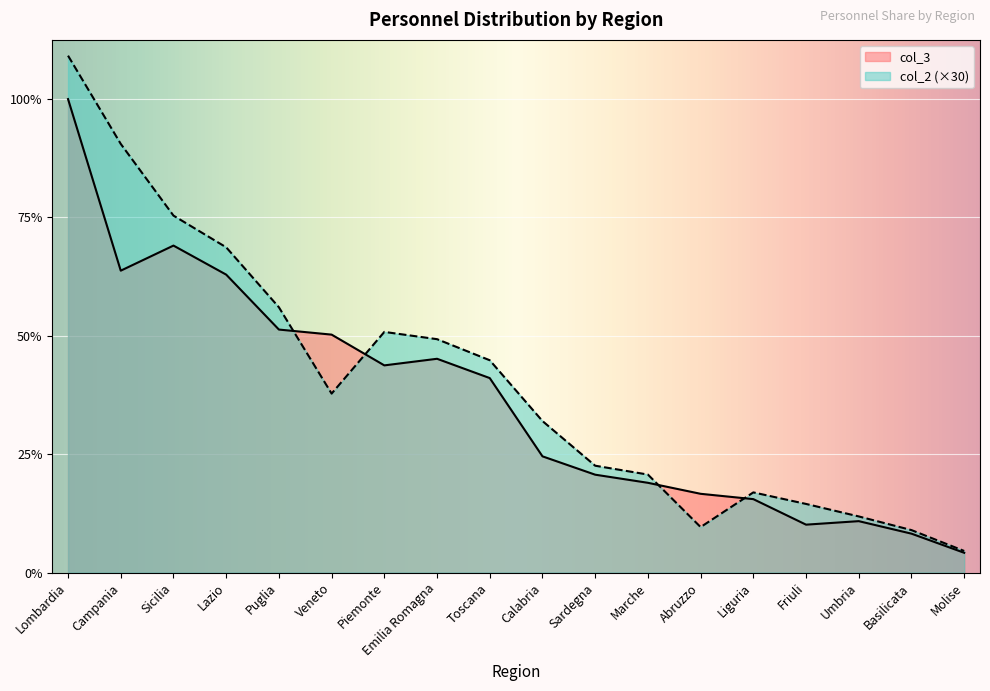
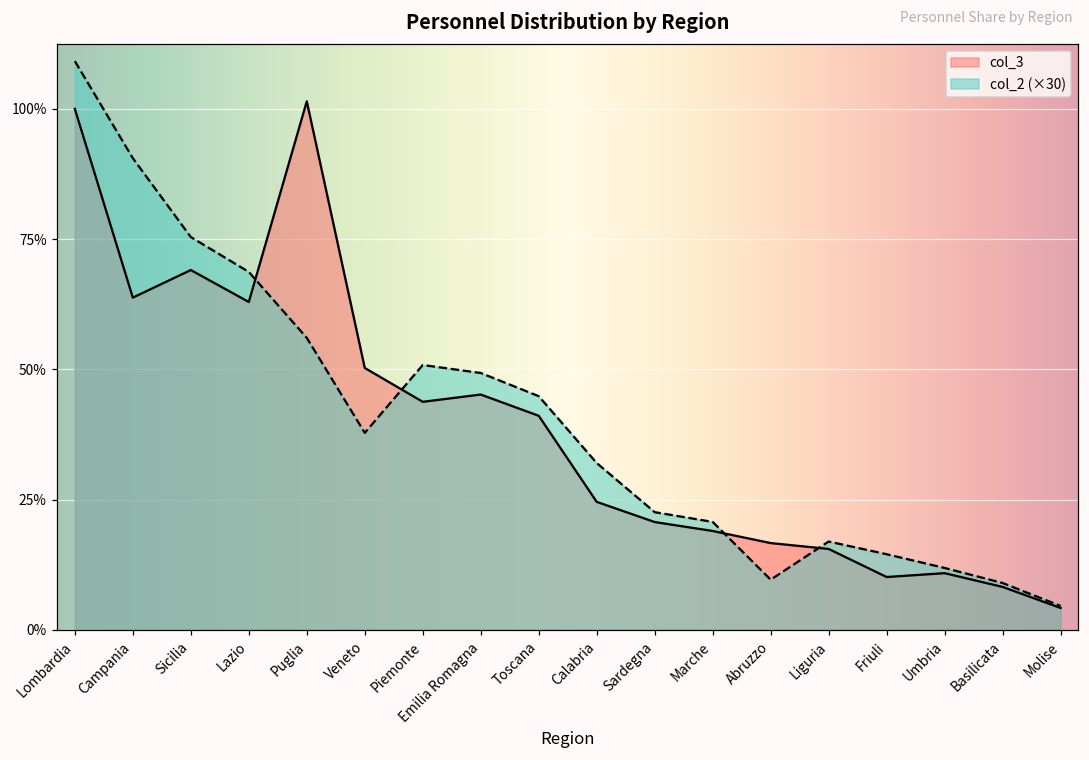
col_3, Puglia: 51% -> 101%
